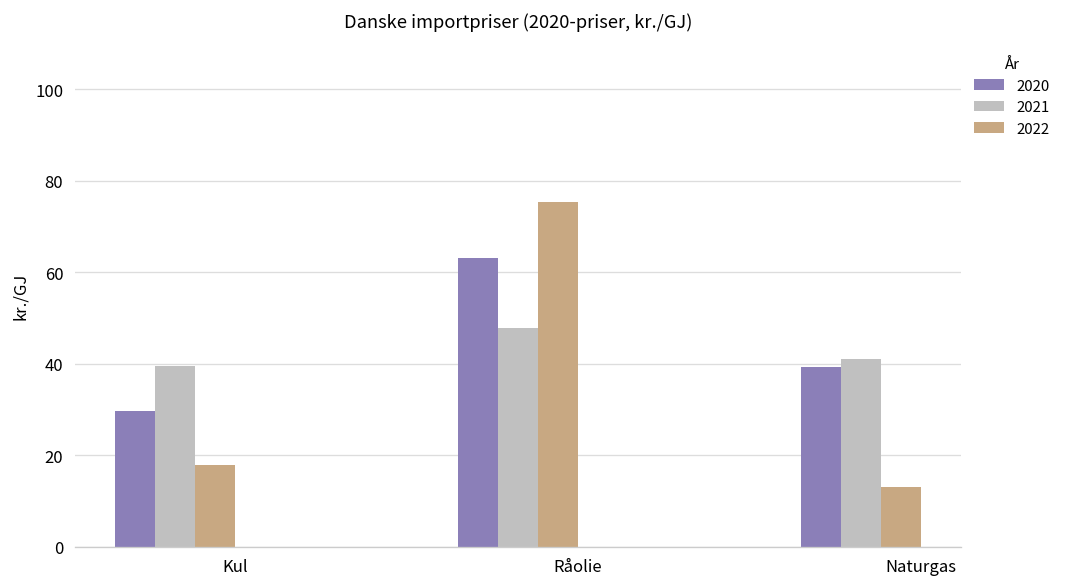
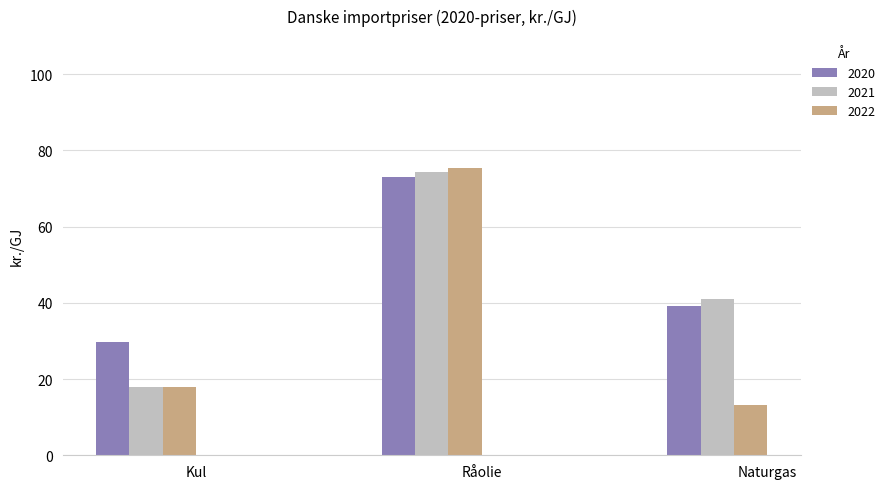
2021, Kul: 39 -> 18
2020, Råolie: 63 -> 73
2021, Råolie: 48 -> 74
